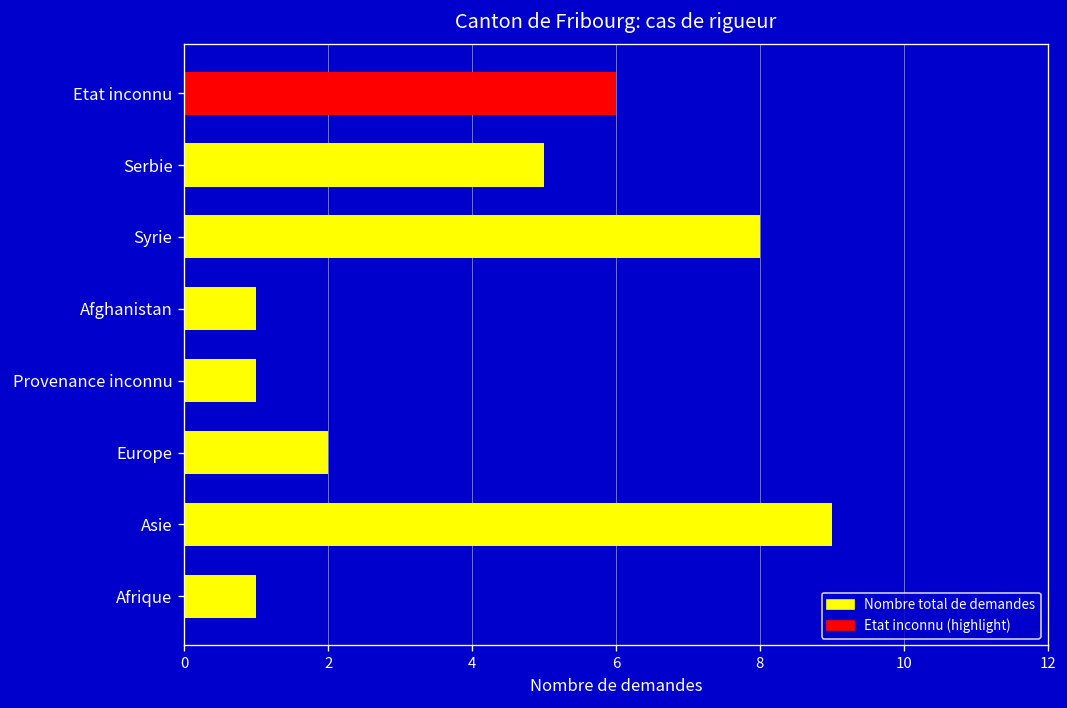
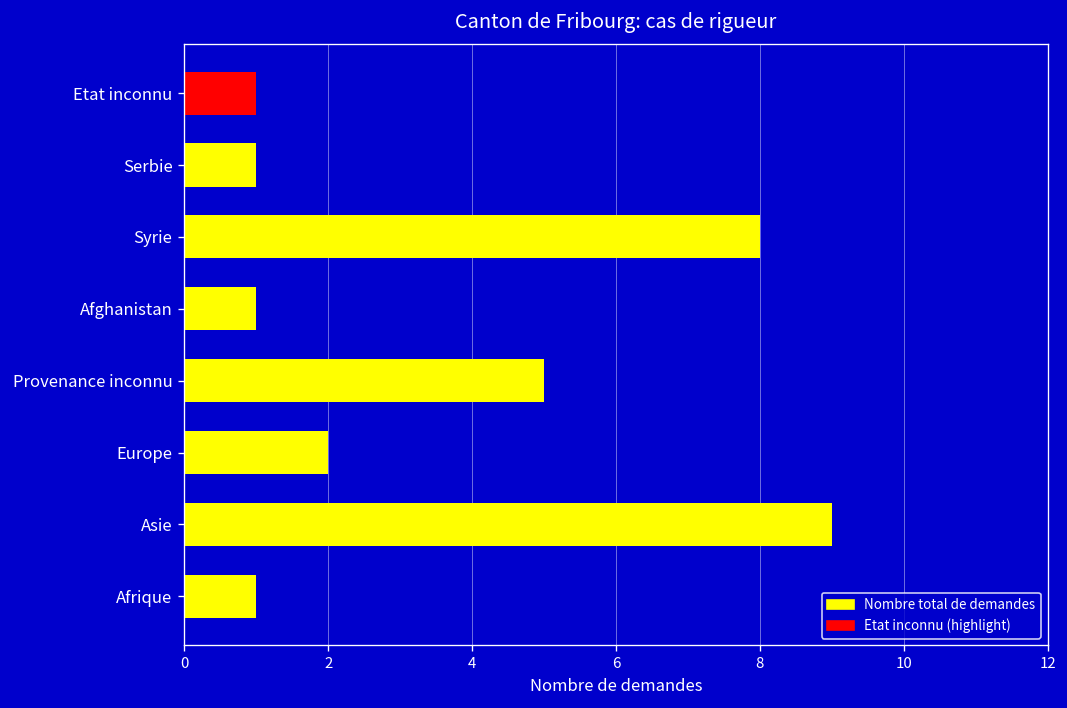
Nombre total de demandes, Etat inconnu: 6 -> 1
Nombre total de demandes, Serbie: 5 -> 1
Nombre total de demandes, Provenance inconnu: 1 -> 5
